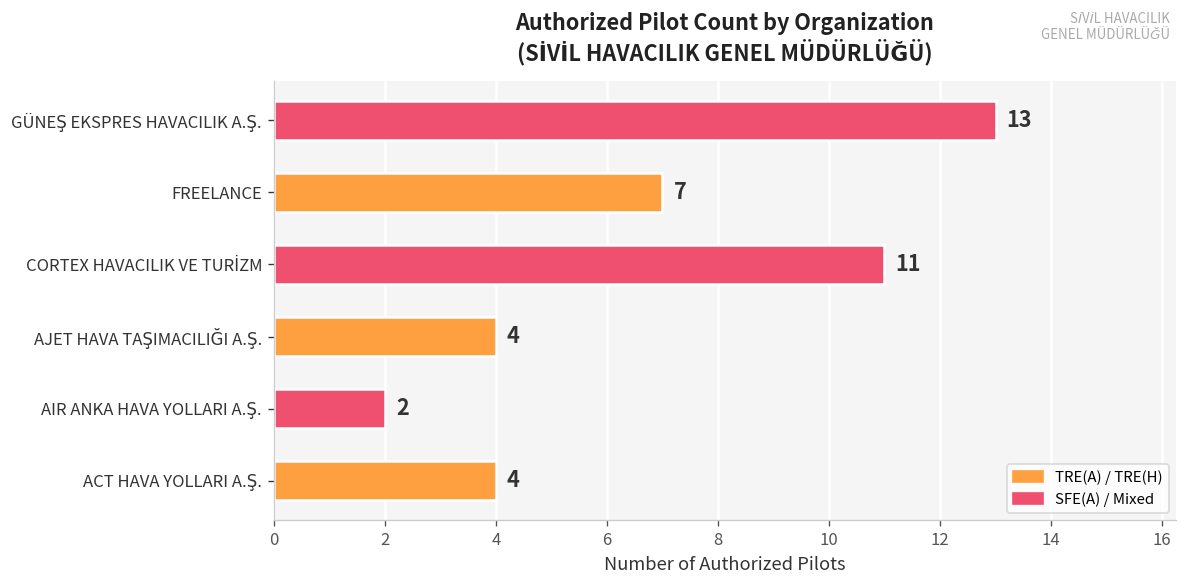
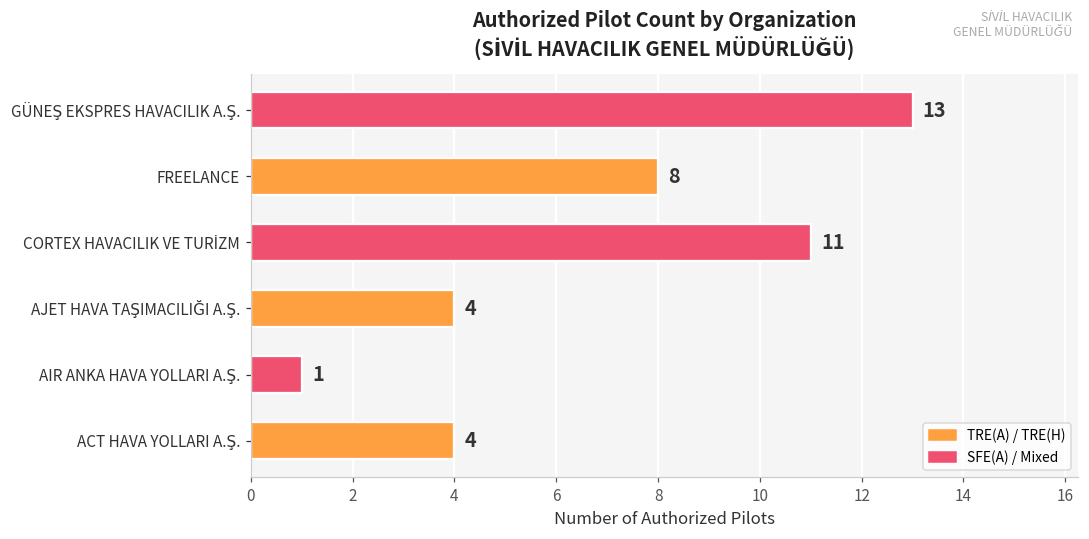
FREELANCE: 7 -> 8
AIR ANKA HAVA YOLLARI A.Ş.: 2 -> 1
